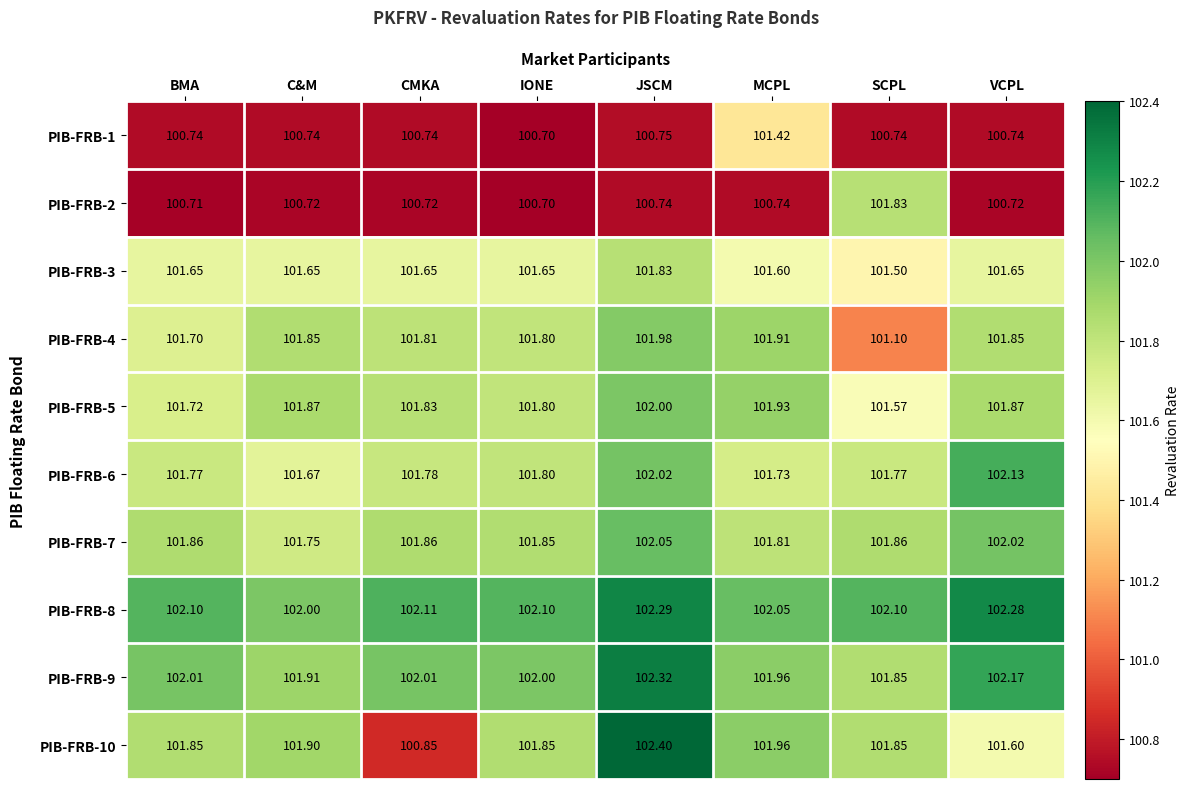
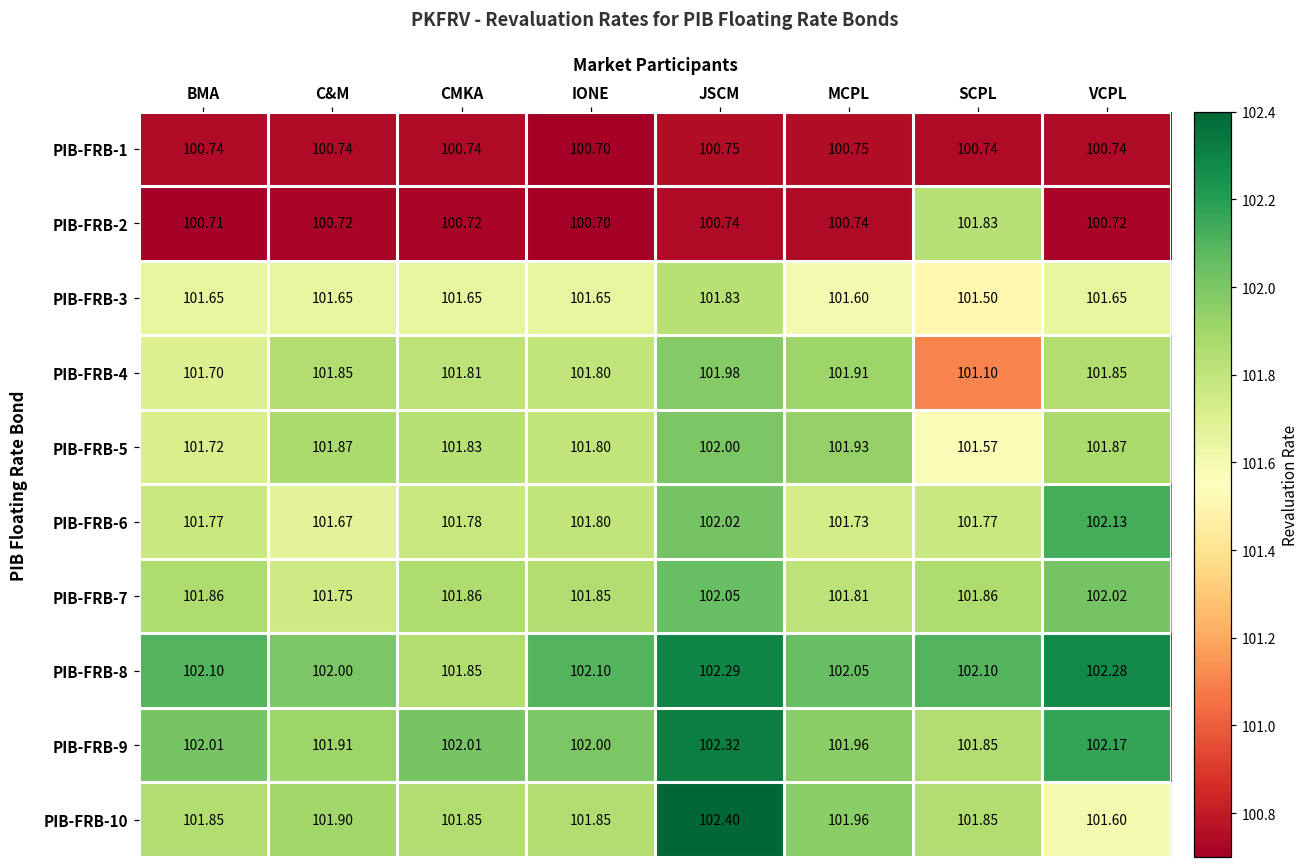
PIB-FRB-1, MCPL: 101.42 -> 100.75
PIB-FRB-8, CMKA: 102.11 -> 101.85
PIB-FRB-10, CMKA: 100.85 -> 101.85
